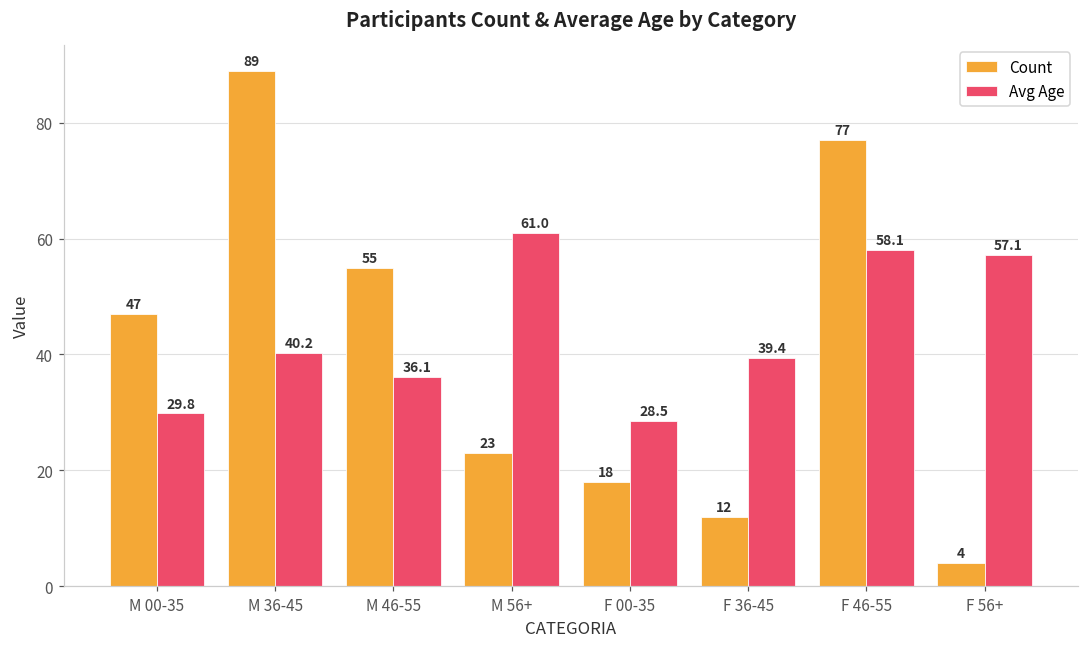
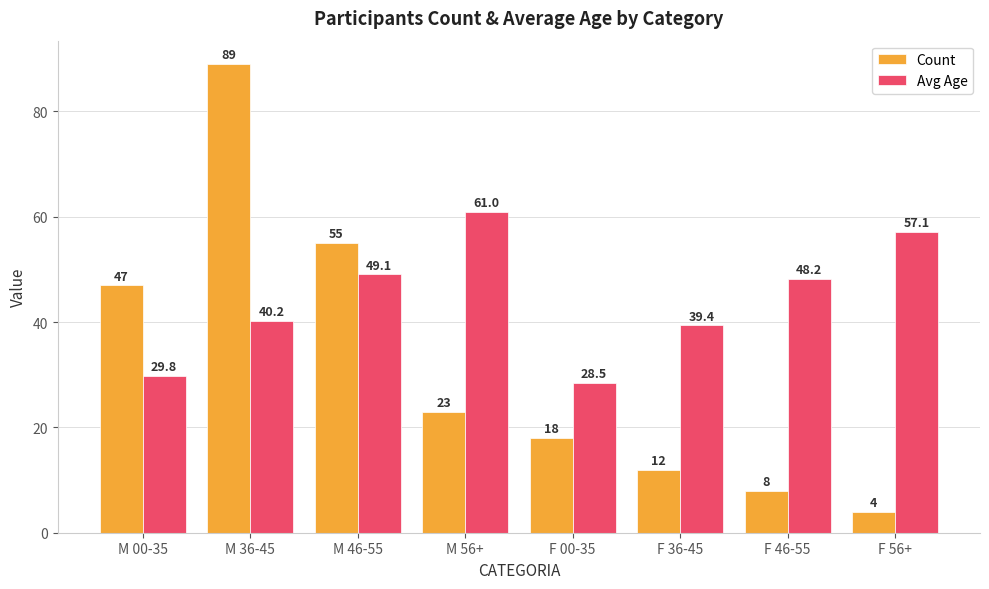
Avg Age, M 46-55: 36.1 -> 49.1
Count, F 46-55: 77 -> 8
Avg Age, F 46-55: 58.1 -> 48.2
